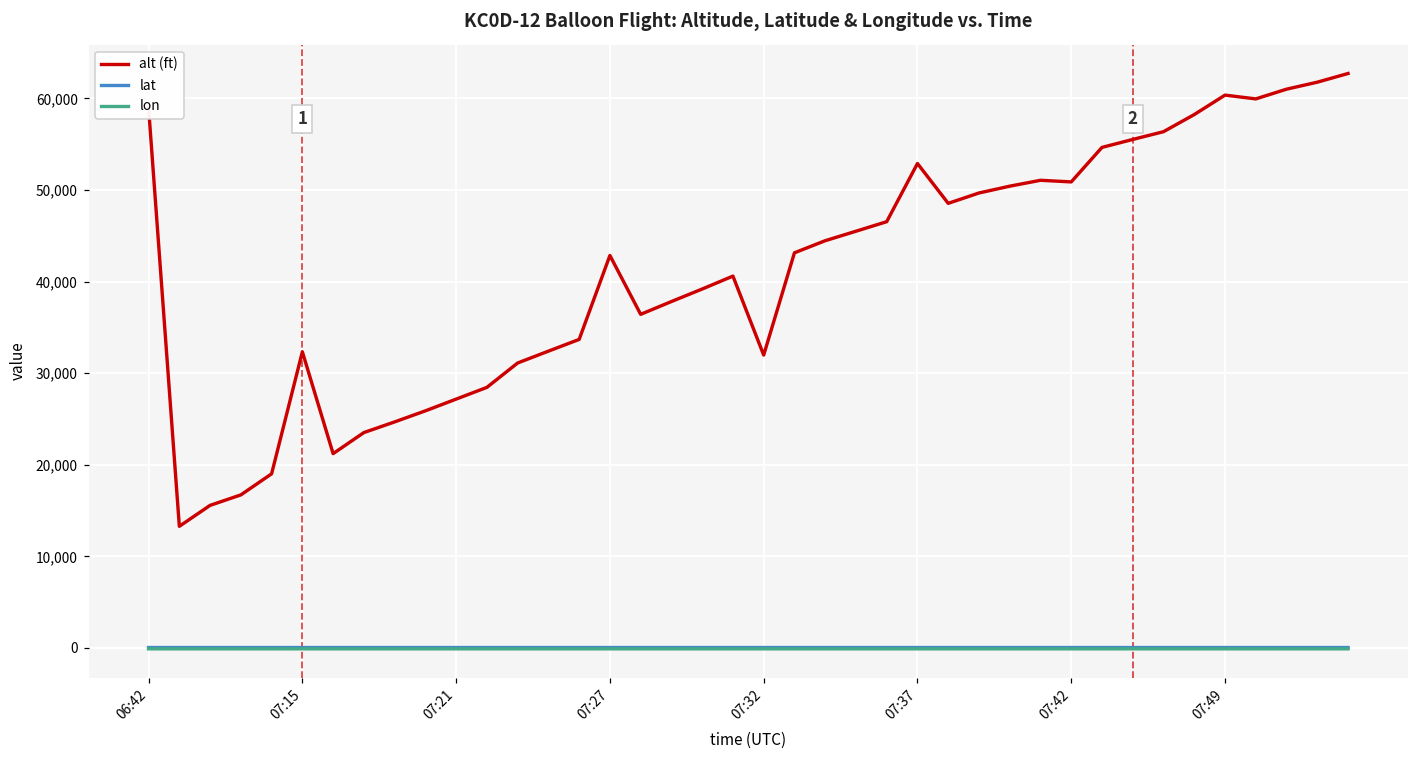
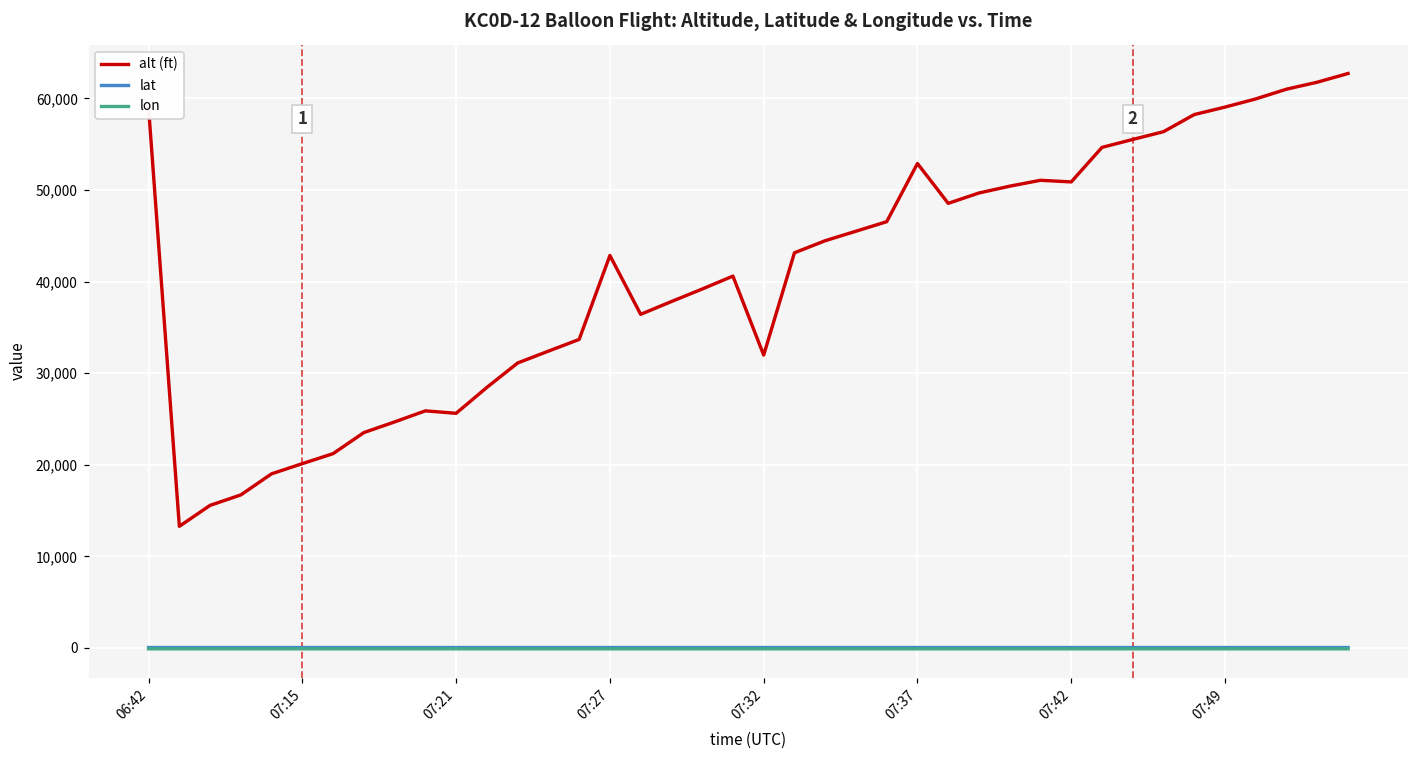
alt (ft), 07:15: 32,000 -> 20,000
alt (ft), 07:21: 27,000 -> 26,000
alt (ft), 07:49: 60,000 -> 59,000
